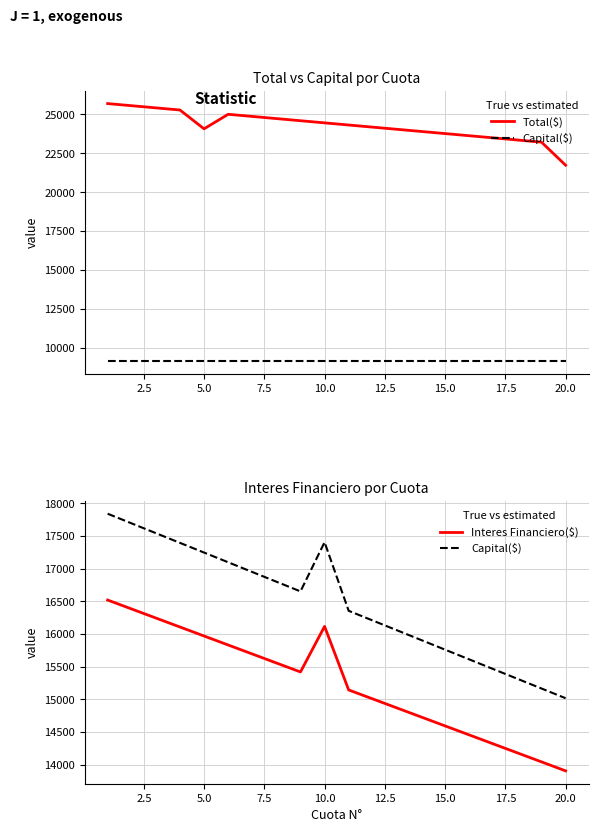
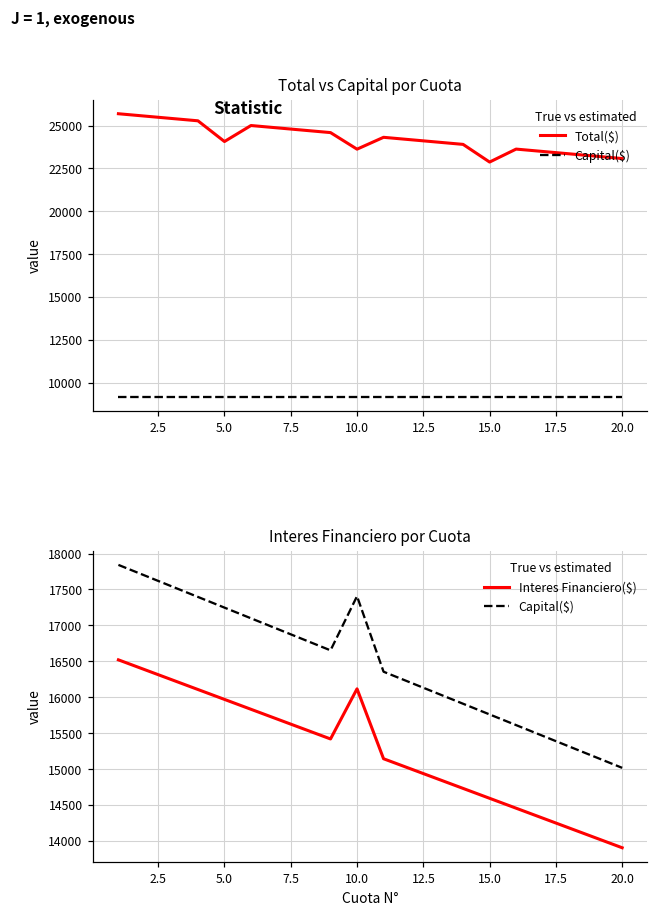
Total vs Capital por Cuota, Total($), 10.0: 24500 -> 23600
Total vs Capital por Cuota, Total($), 15.0: 23800 -> 22900
Total vs Capital por Cuota, Total($), 20.0: 21700 -> 23100
